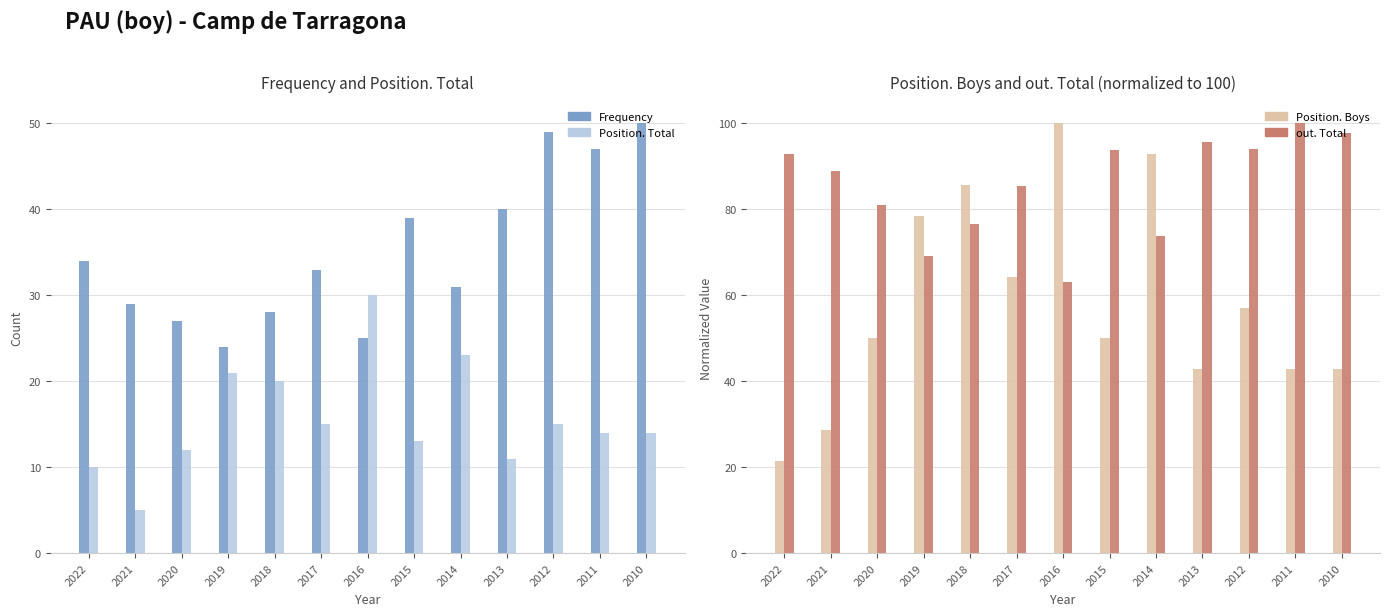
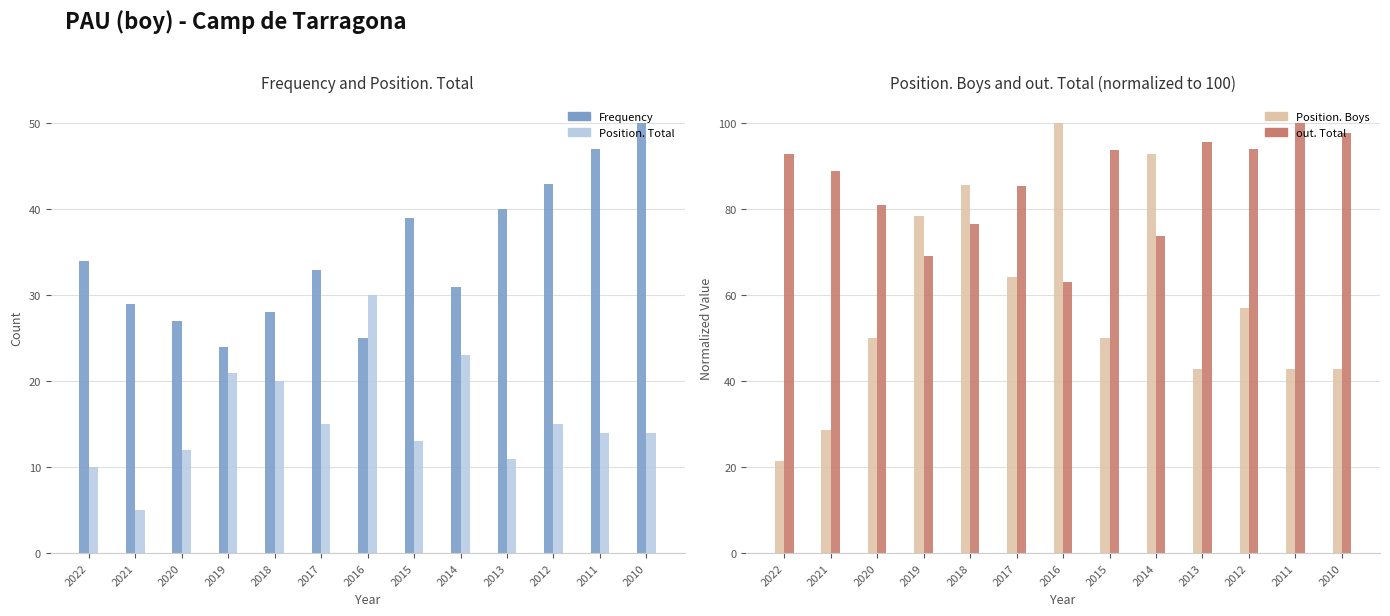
Frequency and Position. Total, Frequency, 2012: 49 -> 43
